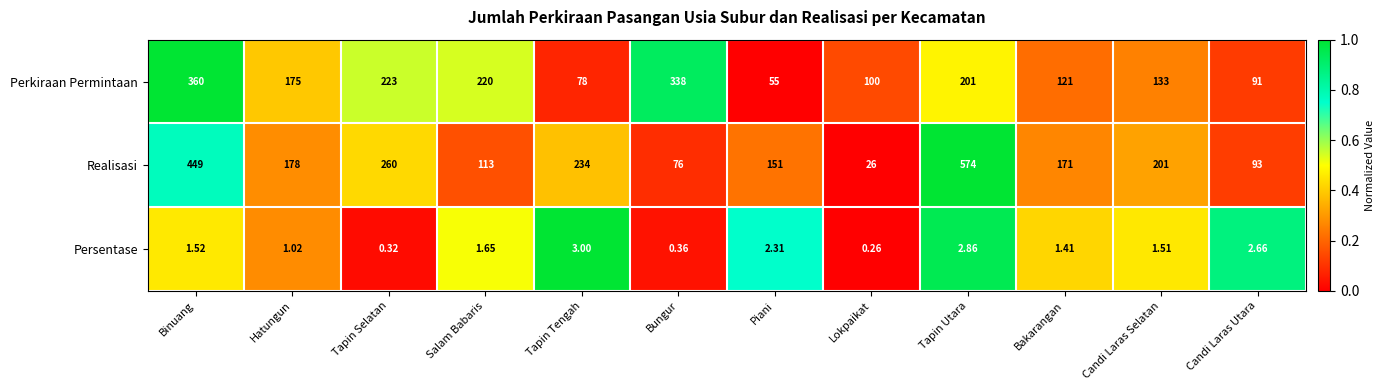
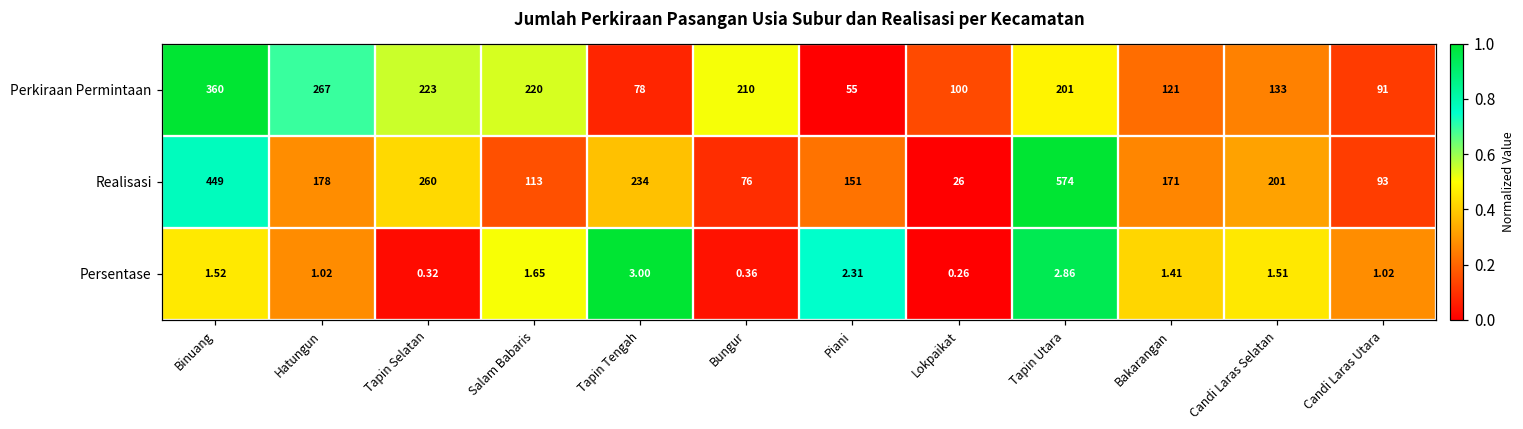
Perkiraan Permintaan, Hatungun: 175 -> 267
Perkiraan Permintaan, Bungur: 338 -> 210
Persentase, Candi Laras Utara: 2.66 -> 1.02
